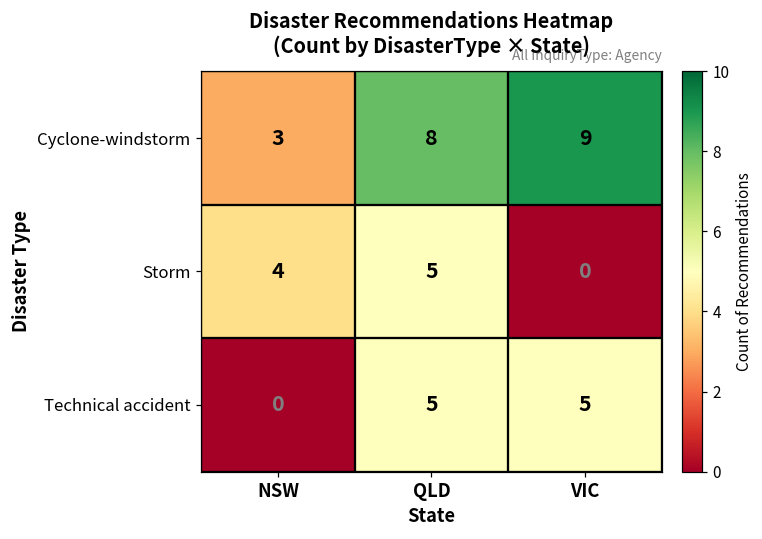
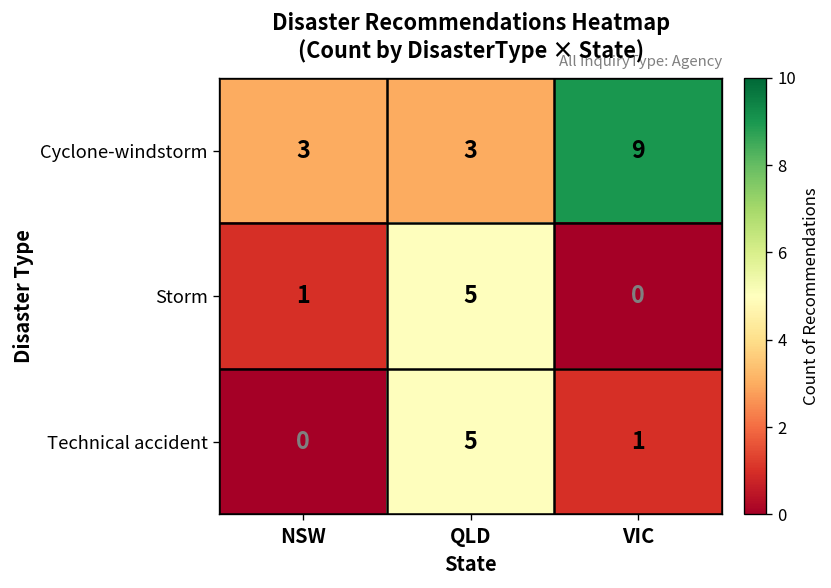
Cyclone-windstorm, QLD: 8 -> 3
Storm, NSW: 4 -> 1
Technical accident, VIC: 5 -> 1
